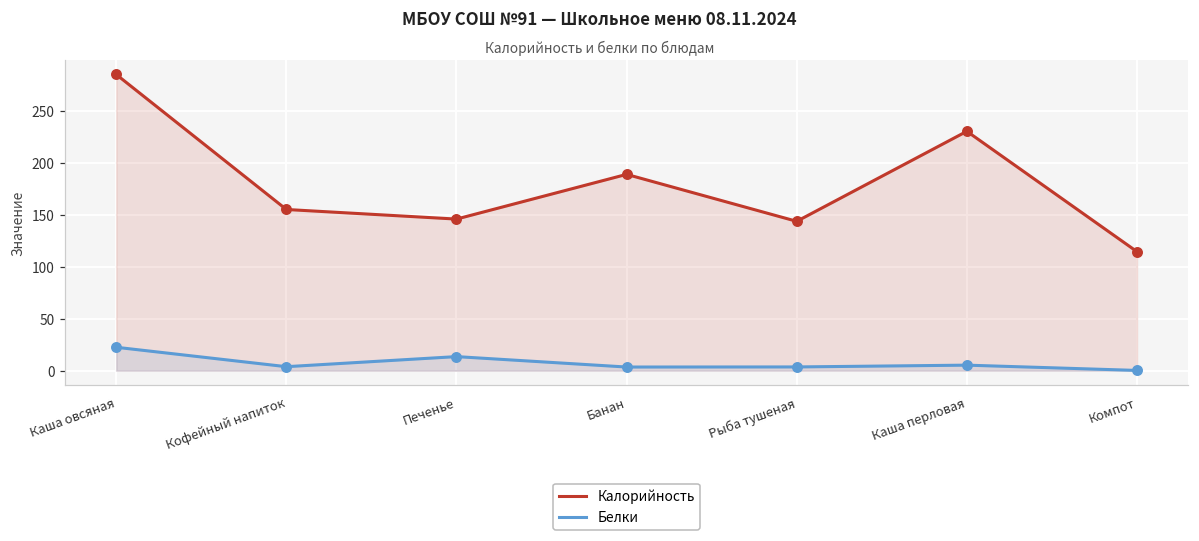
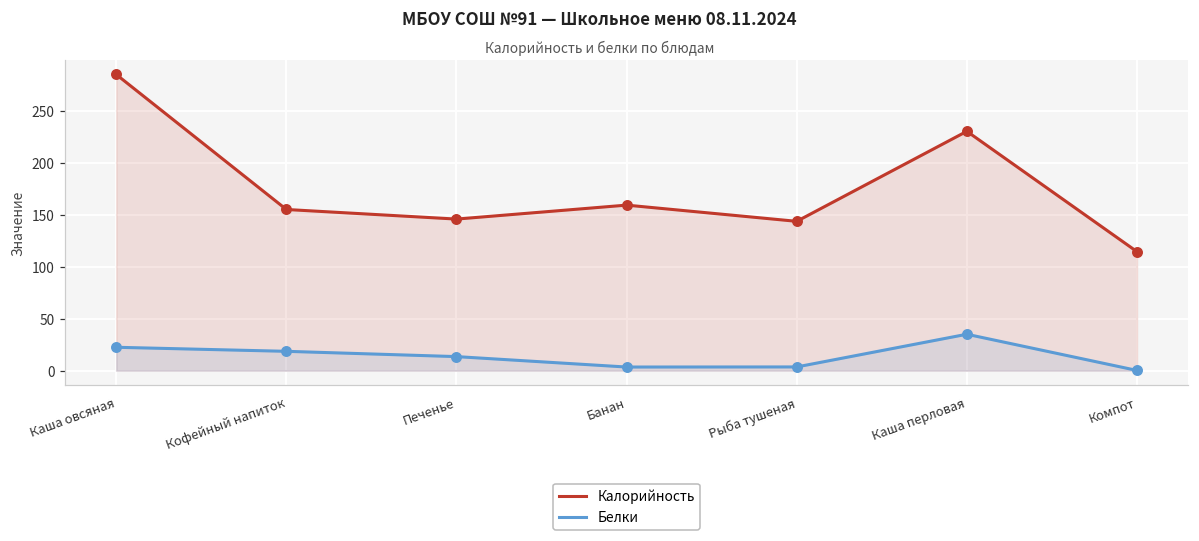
Белки, Кофейный напиток: 0 -> 20
Калорийность, Банан: 190 -> 160
Белки, Каша перловая: 10 -> 40
